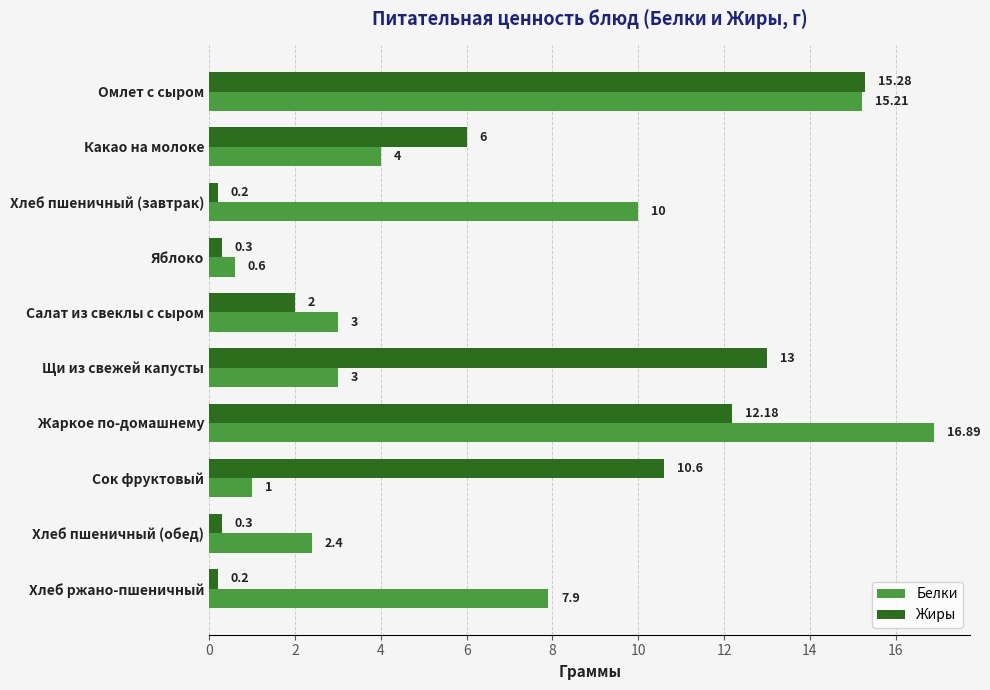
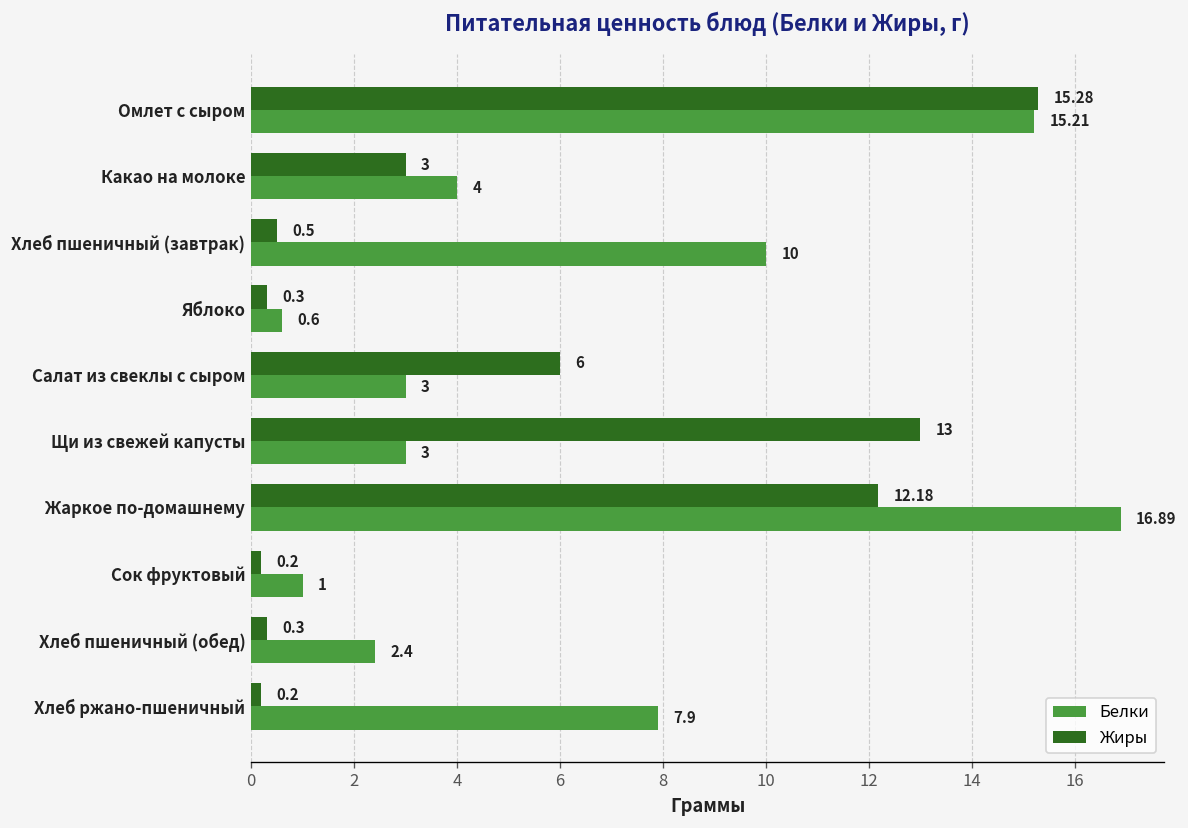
Жиры, Какао на молоке: 6 -> 3
Жиры, Хлеб пшеничный (завтрак): 0.2 -> 0.5
Жиры, Салат из свеклы с сыром: 2 -> 6
Жиры, Сок фруктовый: 10.6 -> 0.2
